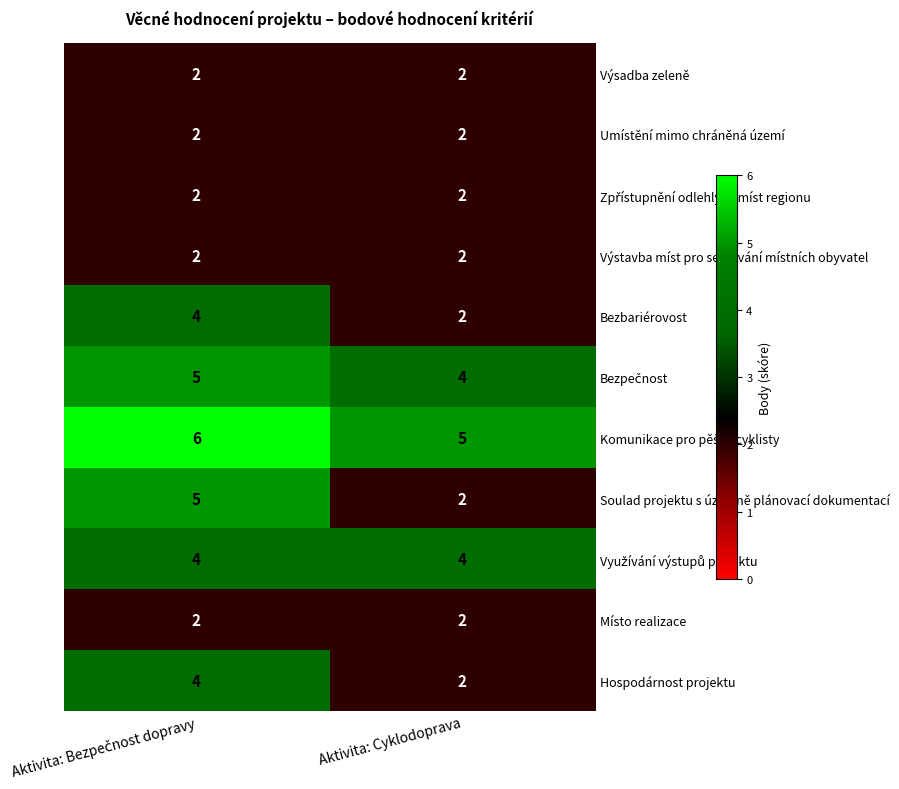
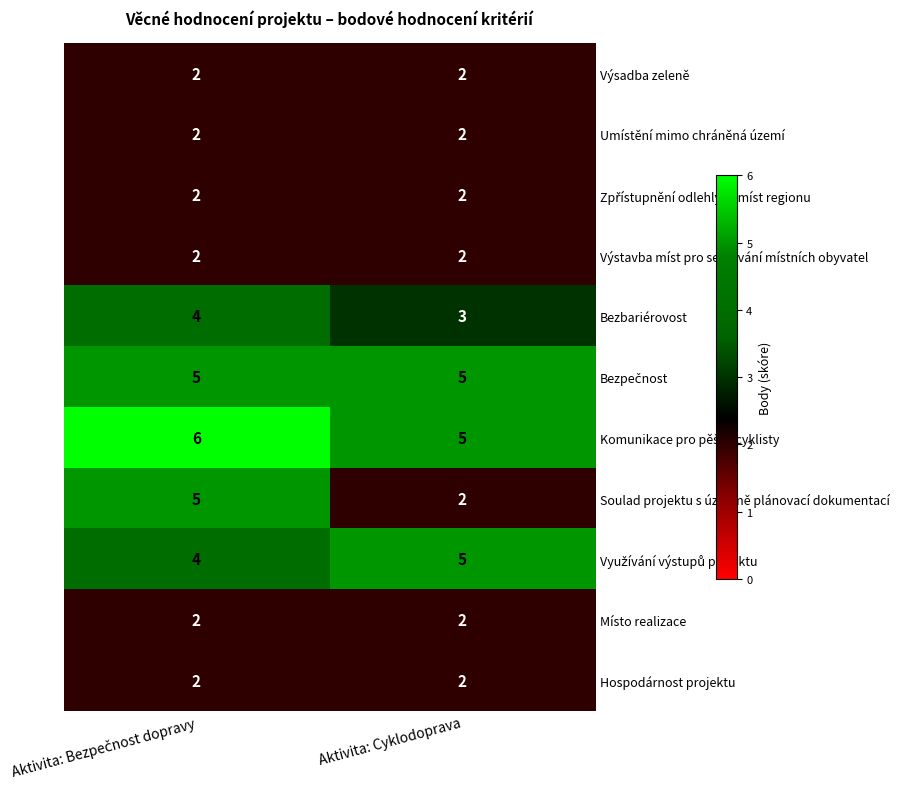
Bezbariérovost, Aktivita: Cyklodoprava: 2 -> 3
Bezpečnost, Aktivita: Cyklodoprava: 4 -> 5
Využívání výstupů projektu, Aktivita: Cyklodoprava: 4 -> 5
Hospodárnost projektu, Aktivita: Bezpečnost dopravy: 4 -> 2
